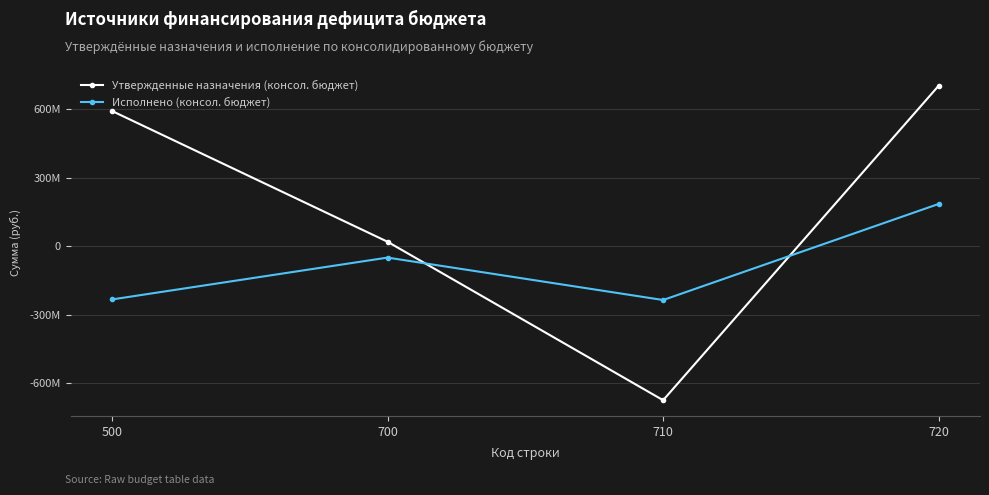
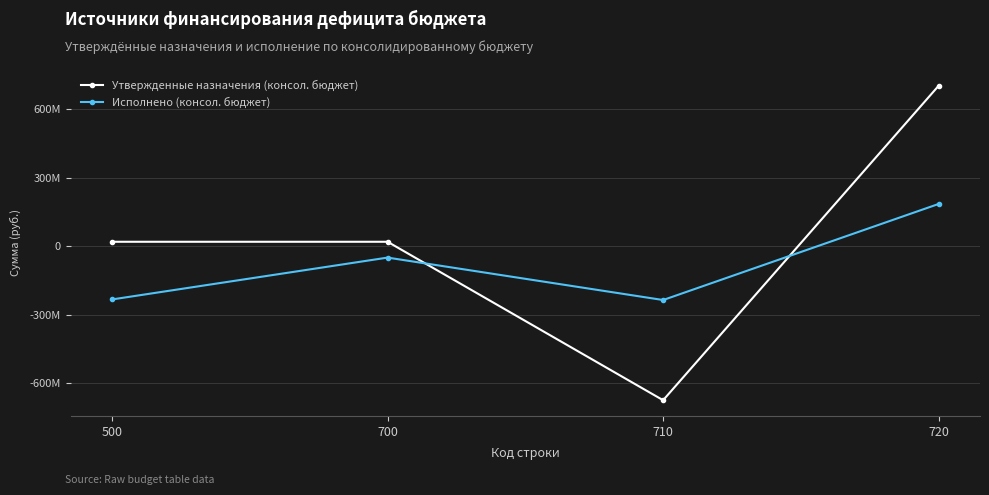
Утвержденные назначения (консол. бюджет), 500: 590000000 -> 20000000
